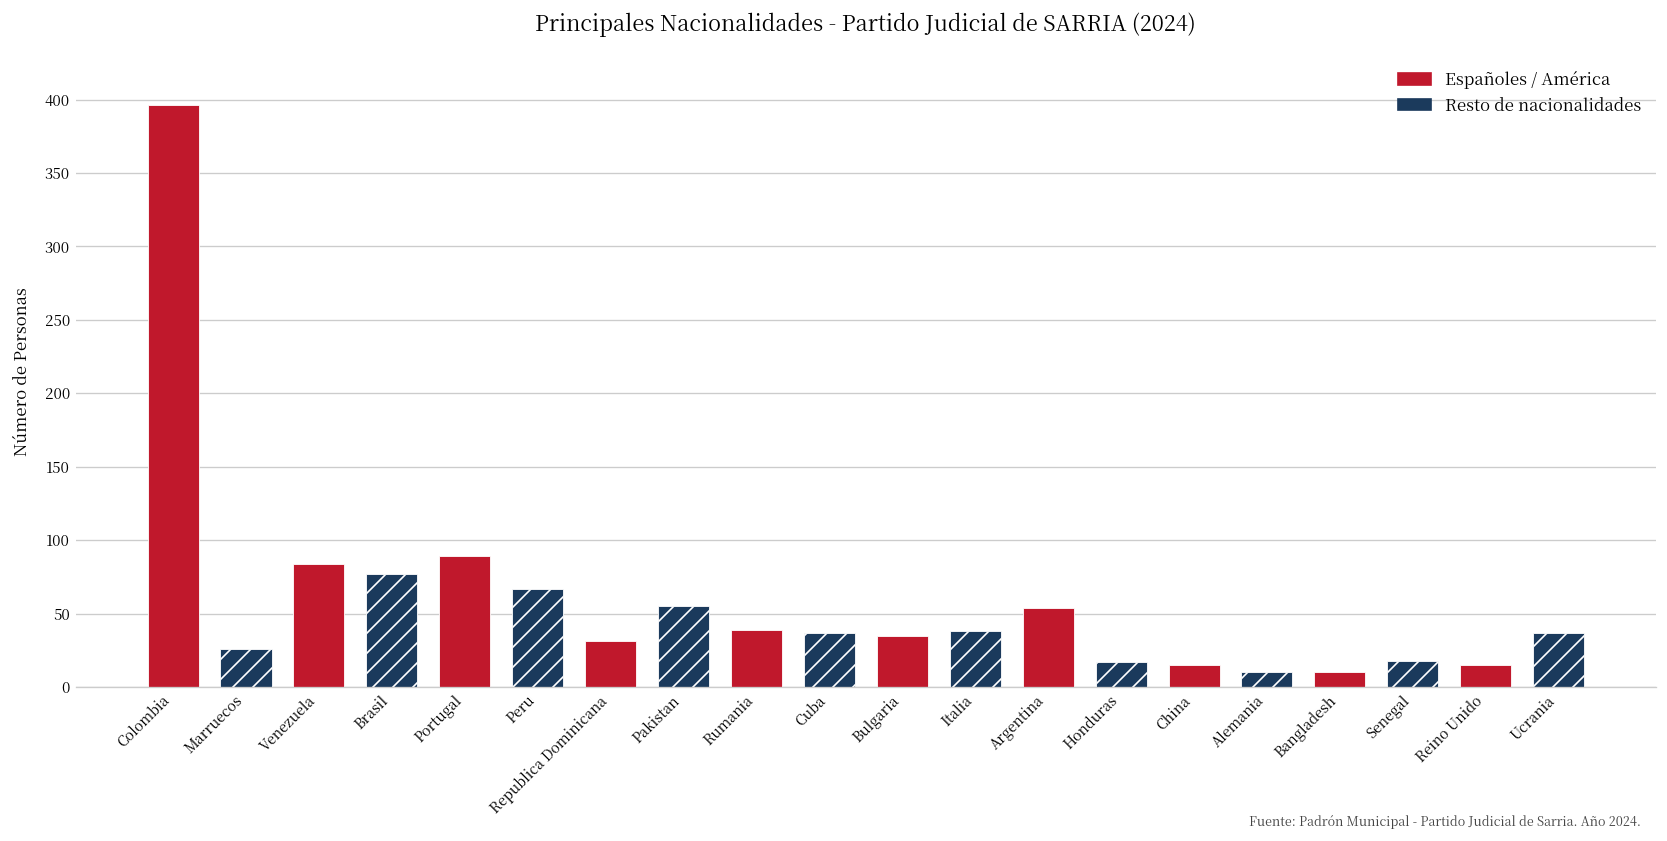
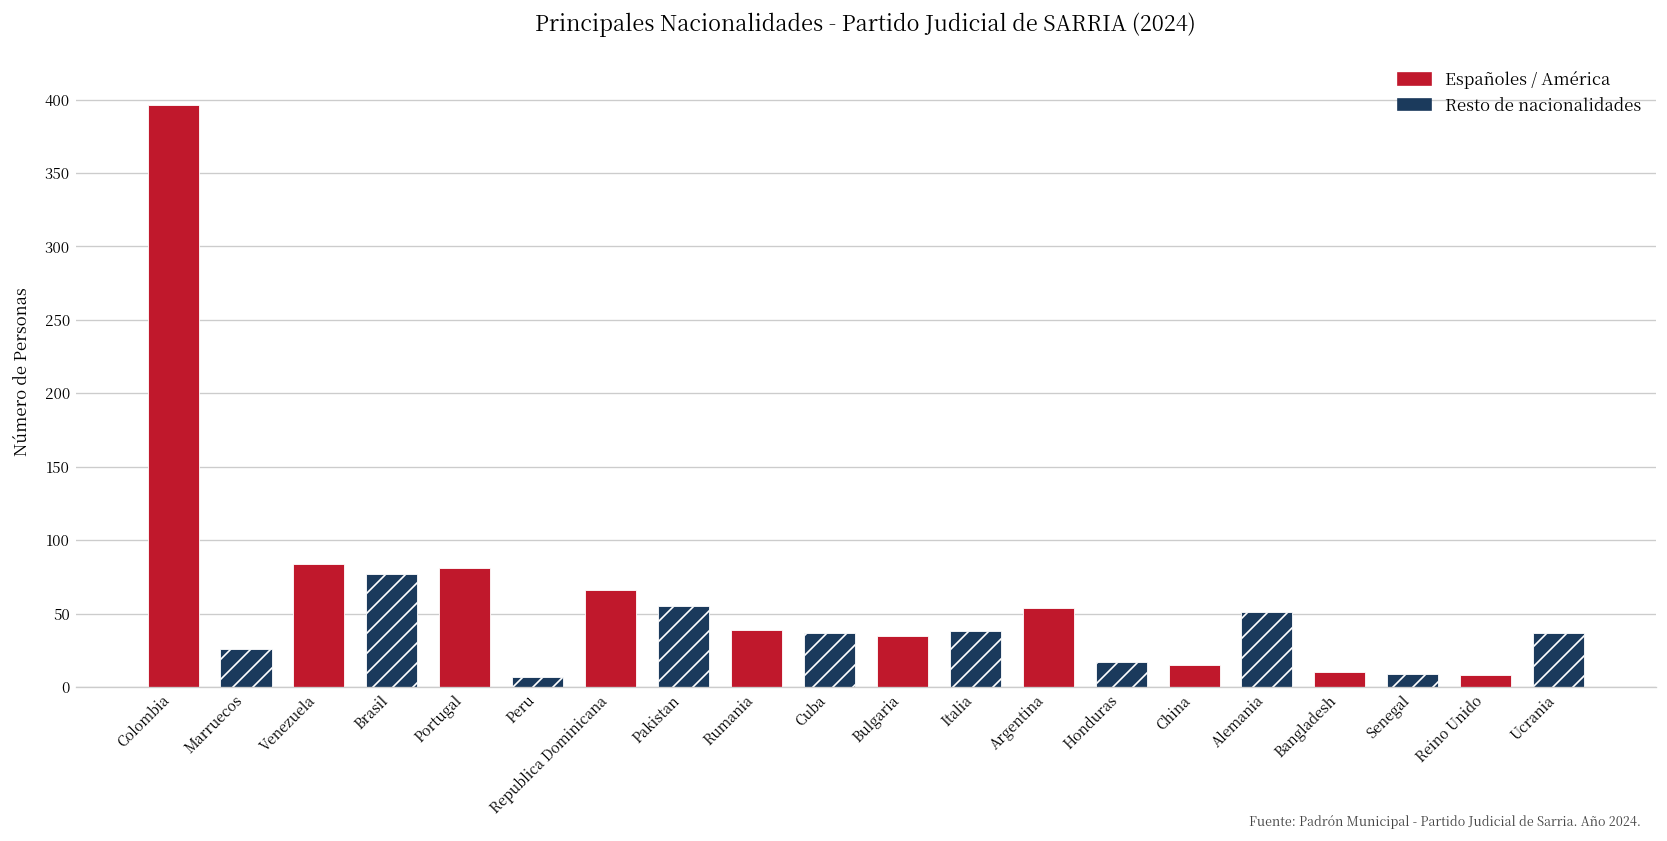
Portugal: 89 -> 81
Peru: 67 -> 7
Republica Dominicana: 31 -> 66
Alemania: 10 -> 51
Senegal: 18 -> 9
Reino Unido: 15 -> 8
